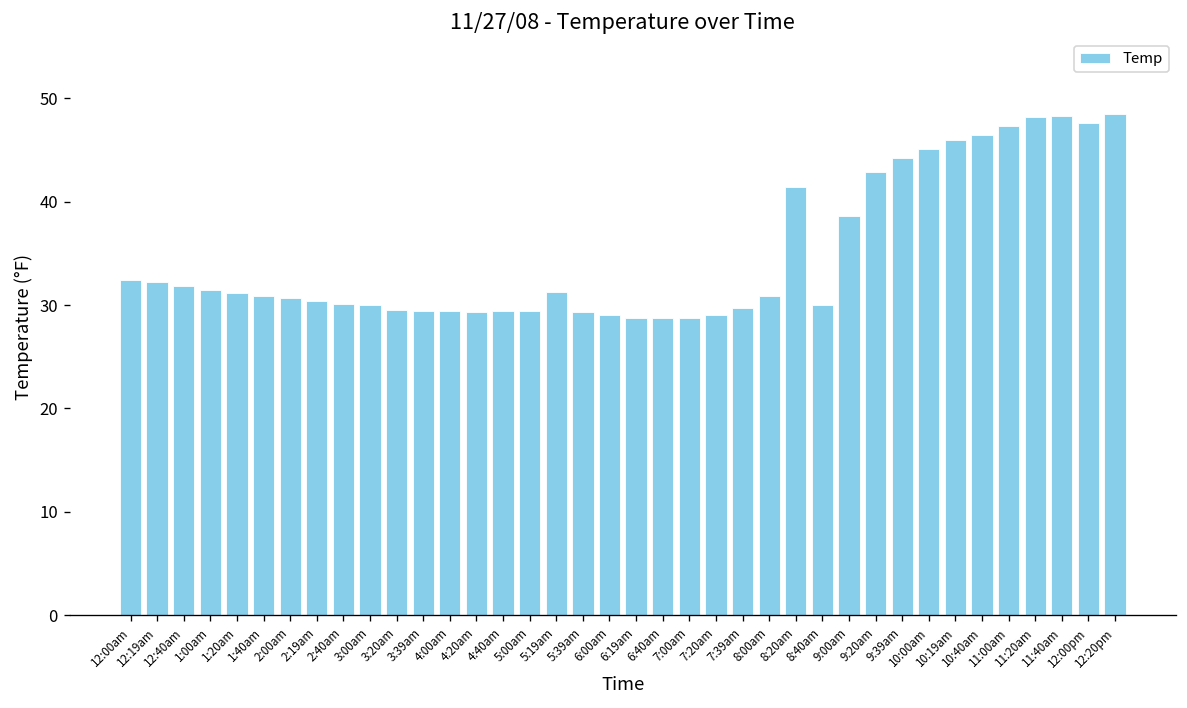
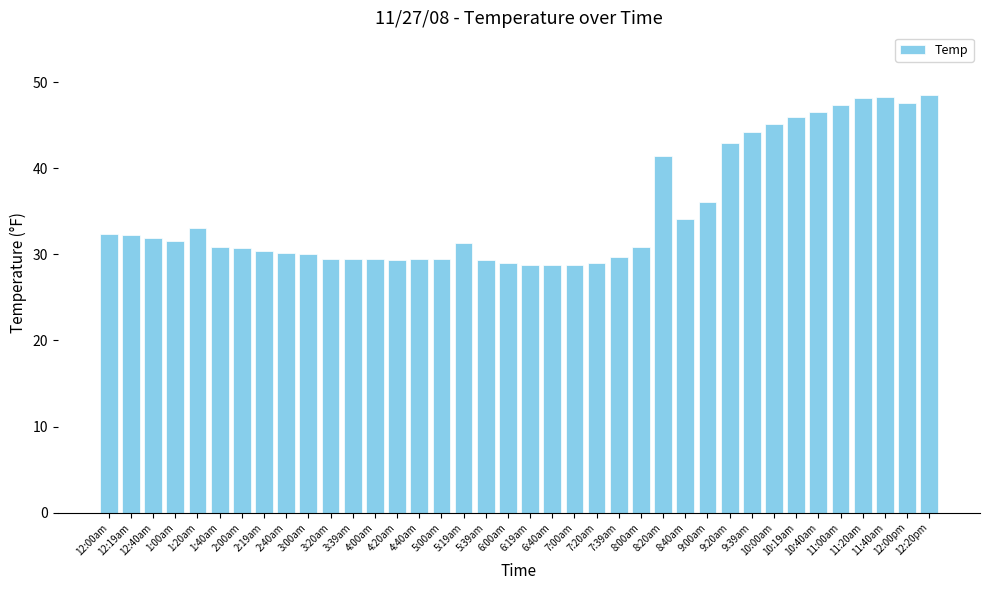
1:20am: 31 -> 33
8:40am: 30 -> 34
9:00am: 39 -> 36
